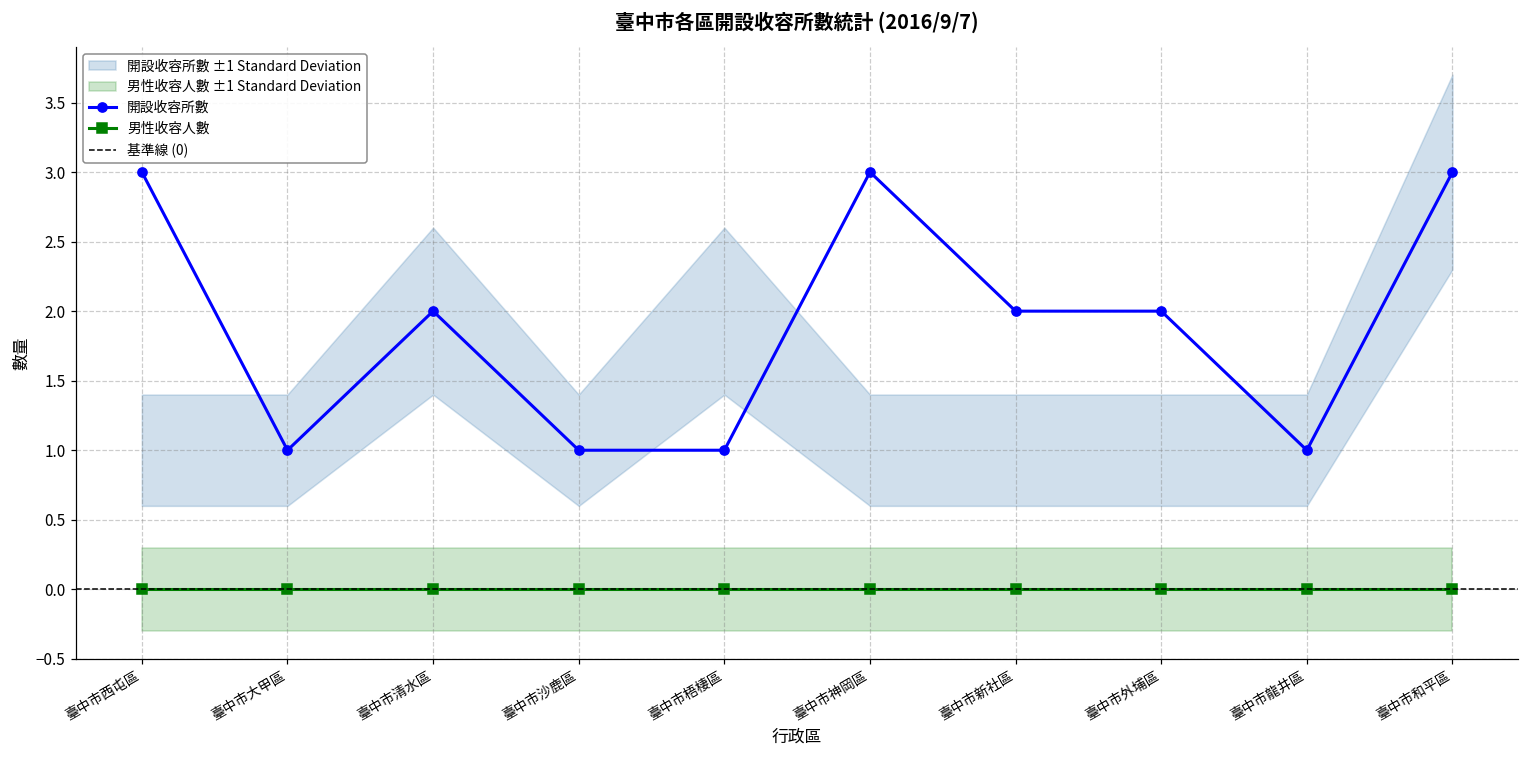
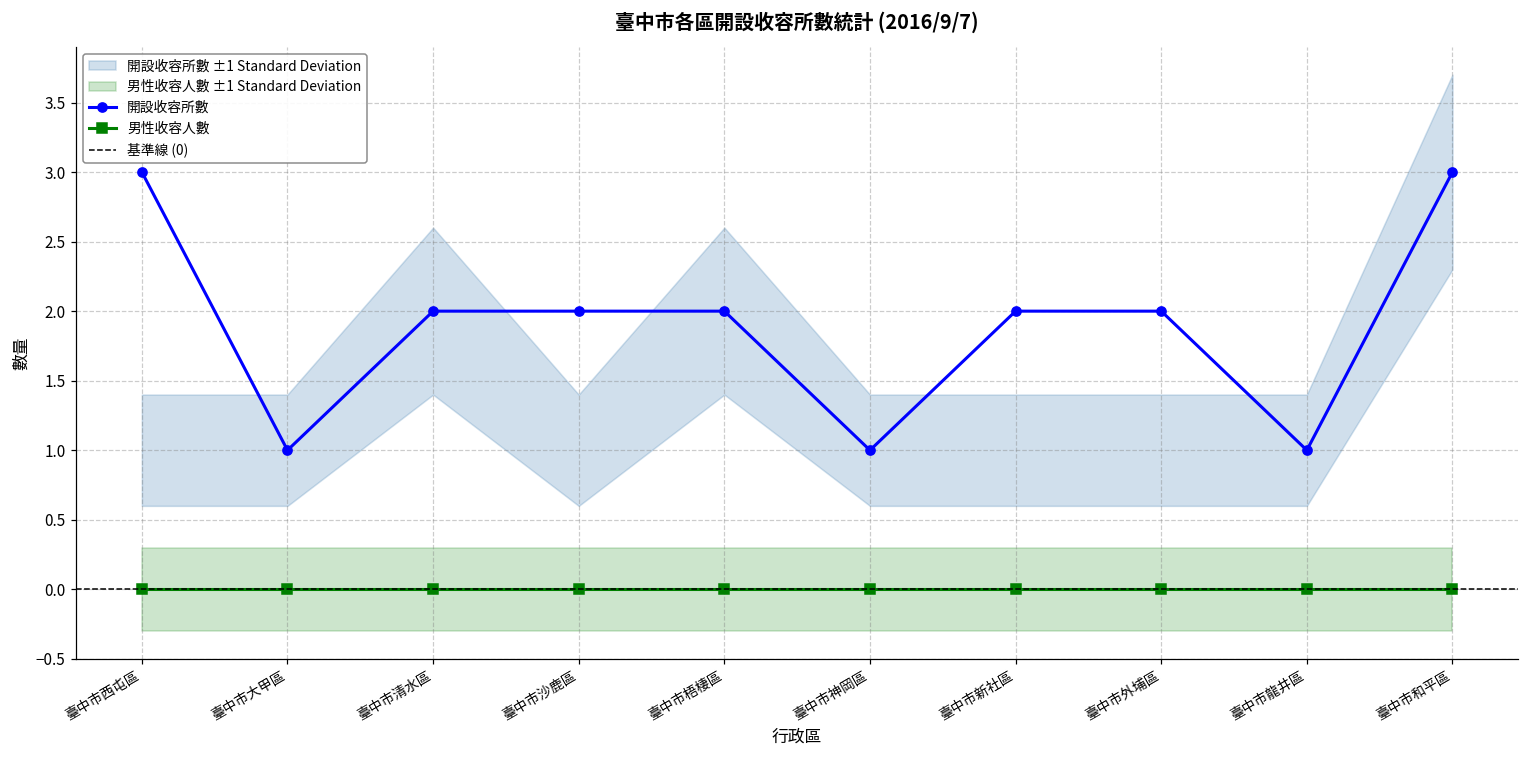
開設收容所數, 臺中市沙鹿區: 1 -> 2
開設收容所數, 臺中市梧棲區: 1 -> 2
開設收容所數, 臺中市神岡區: 3 -> 1
